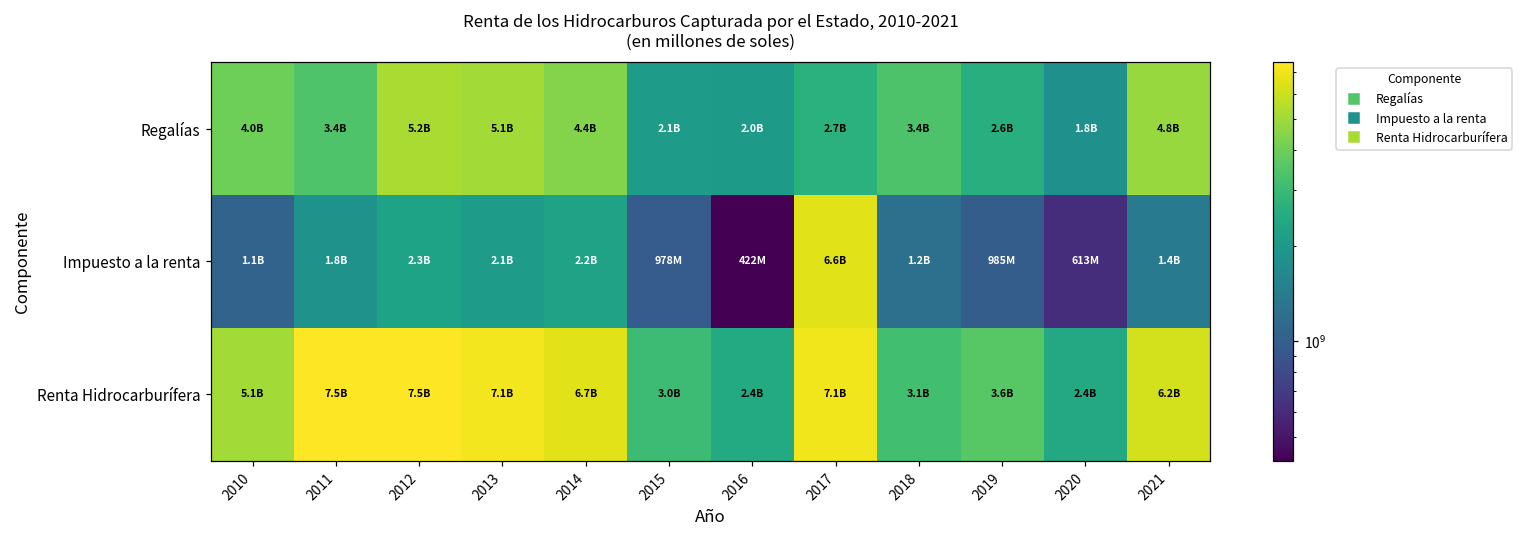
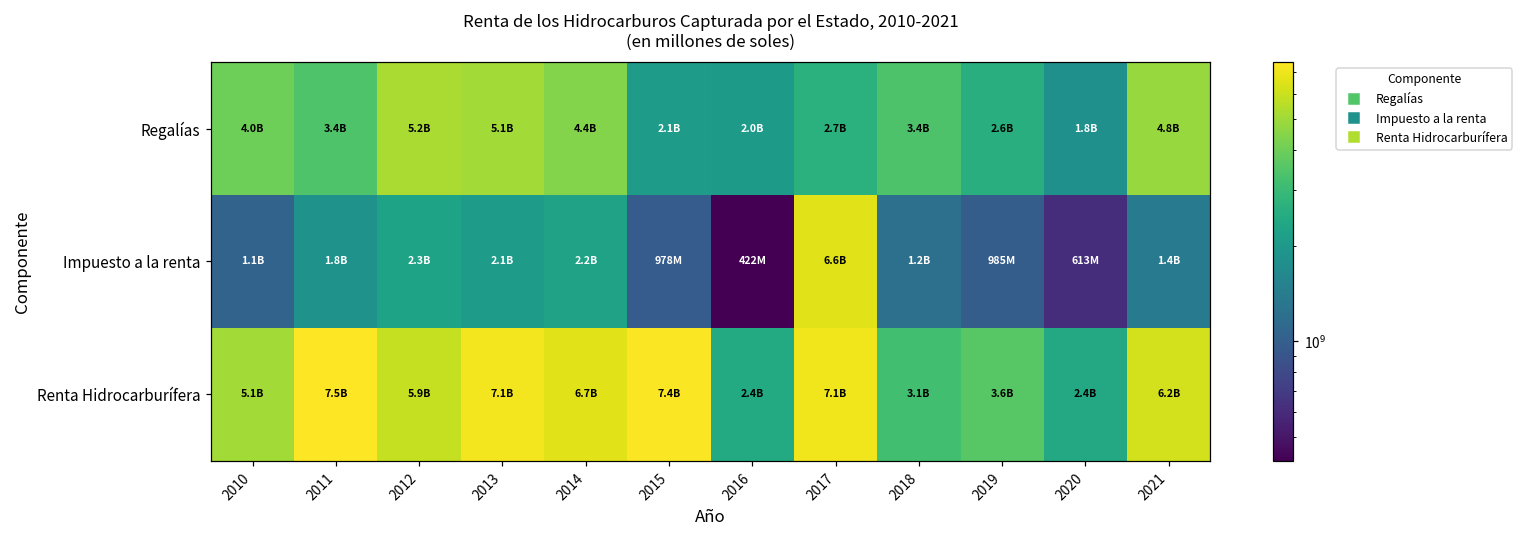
Renta Hidrocarburífera, 2012: 7.5B -> 5.9B
Renta Hidrocarburífera, 2015: 3.0B -> 7.4B
